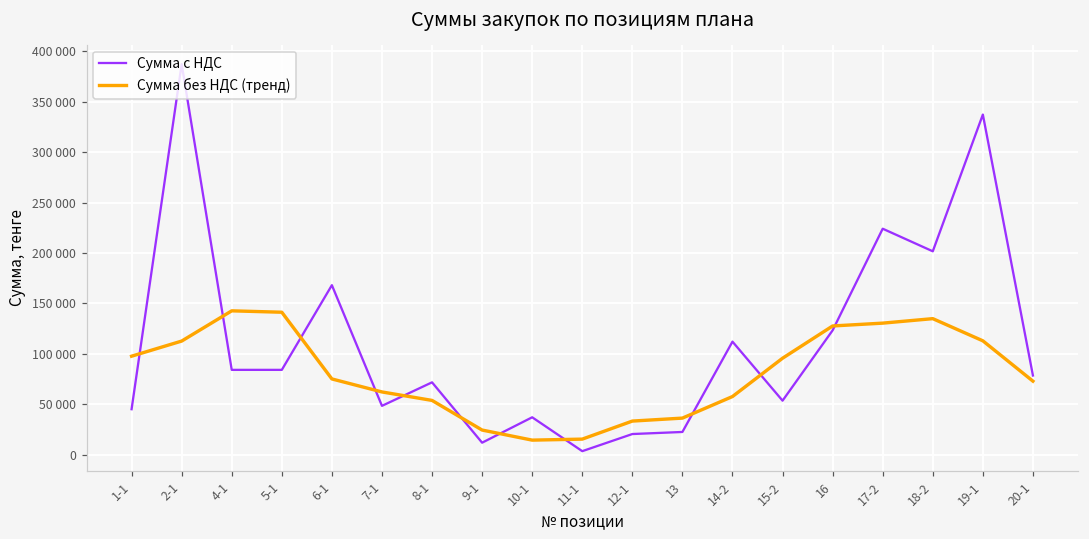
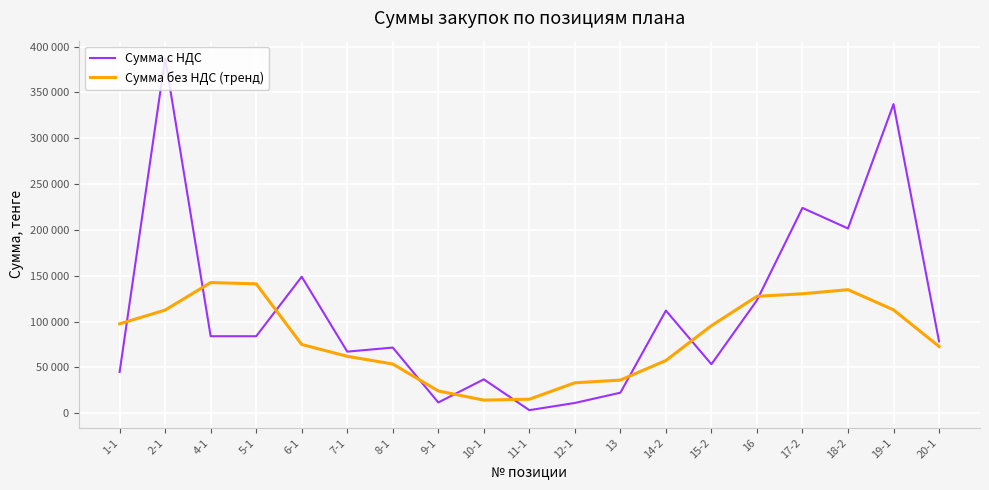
Сумма с НДС, 6-1: 170000 -> 150000
Сумма с НДС, 7-1: 50000 -> 70000
Сумма с НДС, 12-1: 20000 -> 10000
